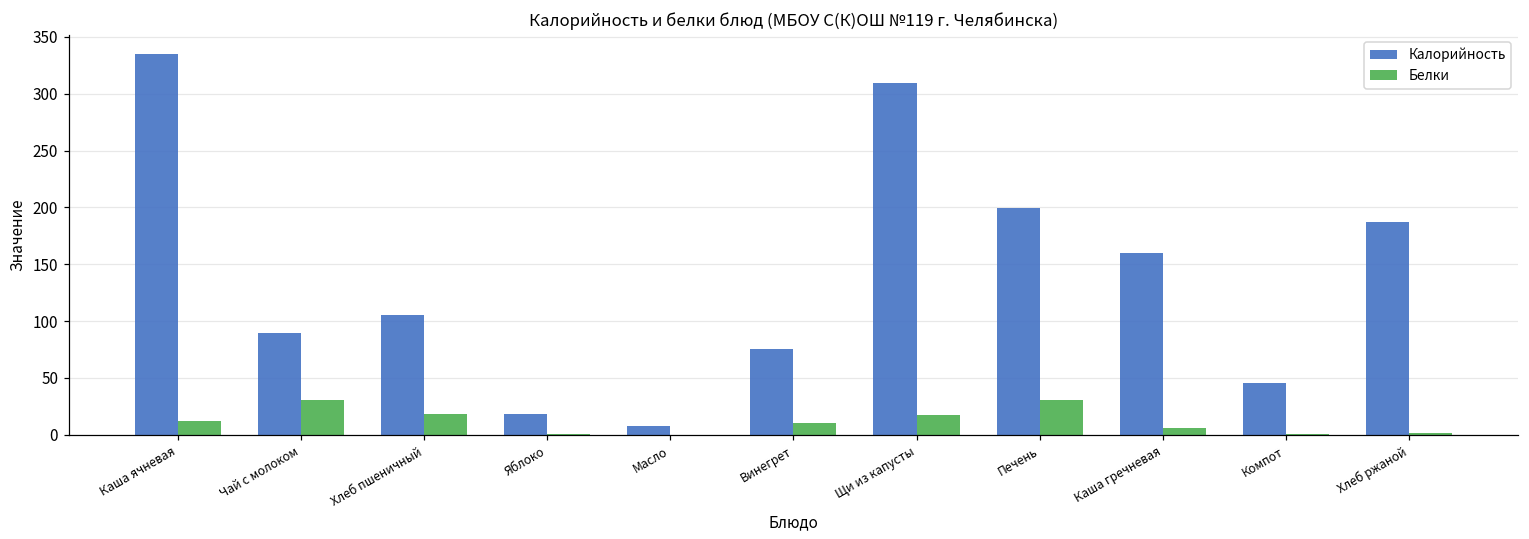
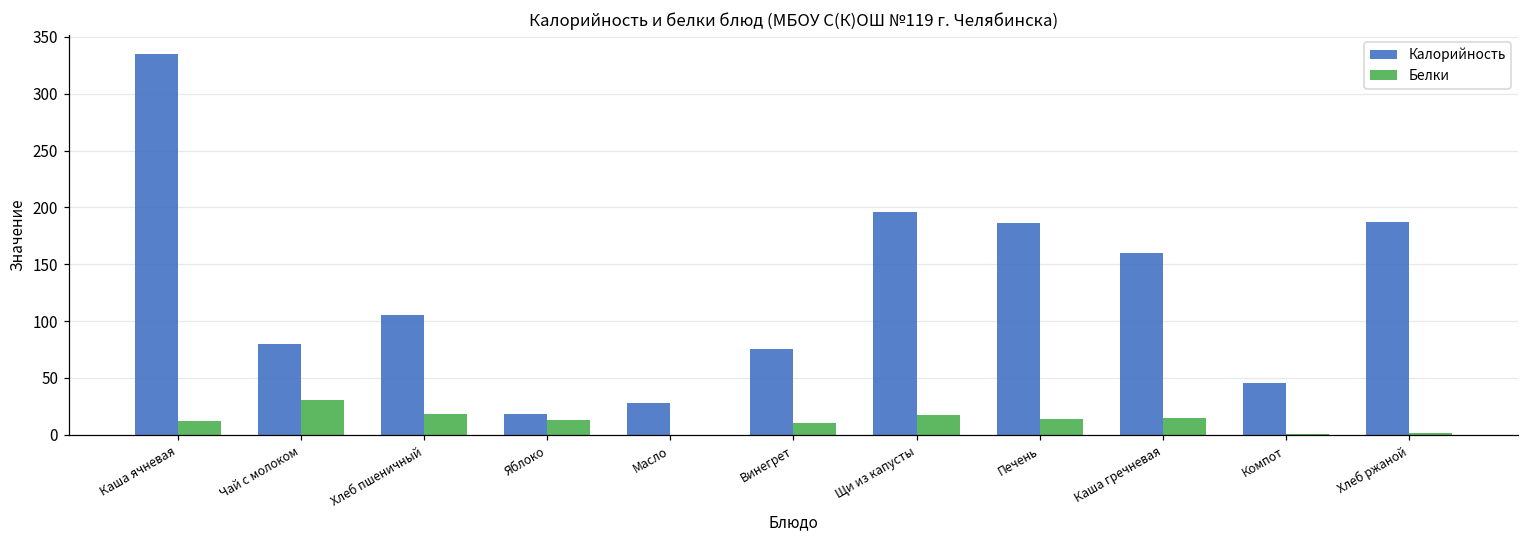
Калорийность, Чай с молоком: 90 -> 80
Белки, Яблоко: 1 -> 13
Калорийность, Масло: 7 -> 28
Калорийность, Щи из капусты: 309 -> 196
Калорийность, Печень: 199 -> 187
Белки, Печень: 31 -> 14
Белки, Каша гречневая: 6 -> 14
